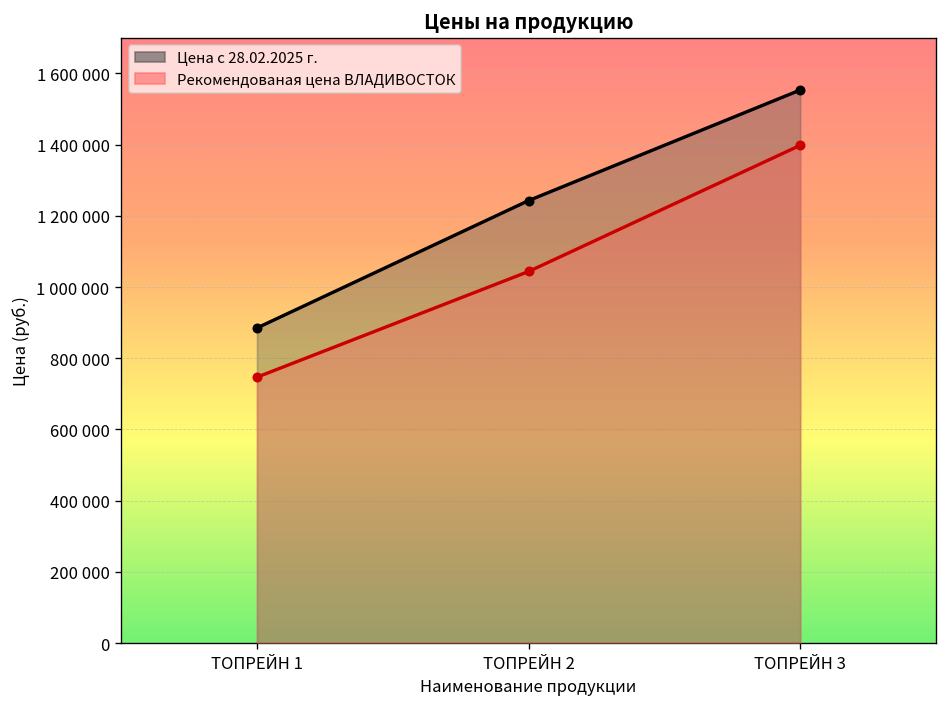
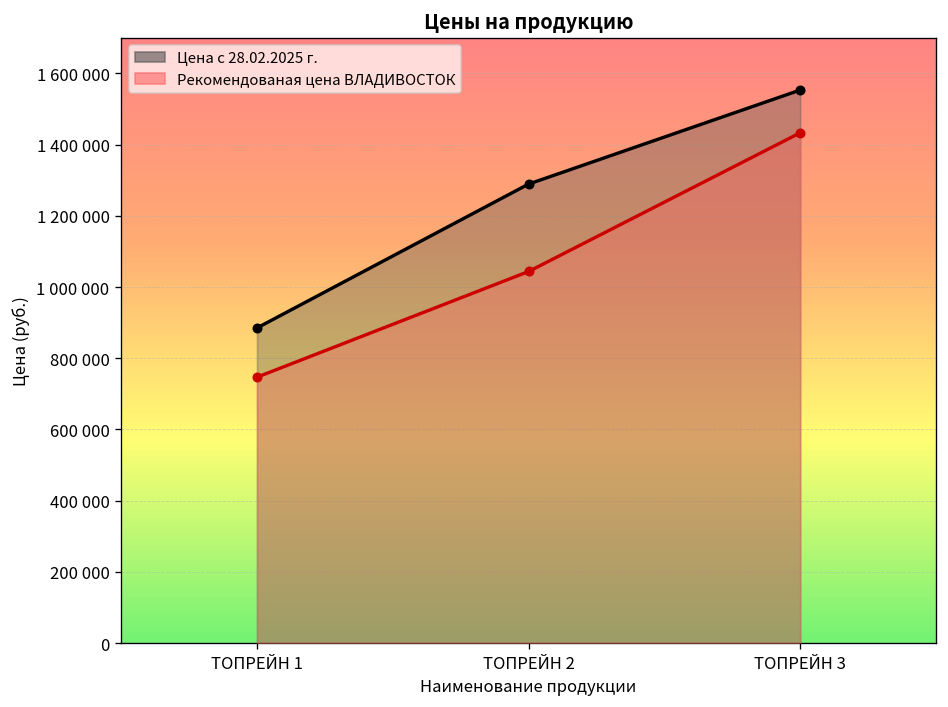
Цена с 28.02.2025 г., ТОПРЕЙН 2: 1240000 -> 1290000
Рекомендованая цена ВЛАДИВОСТОК, ТОПРЕЙН 3: 1400000 -> 1430000
